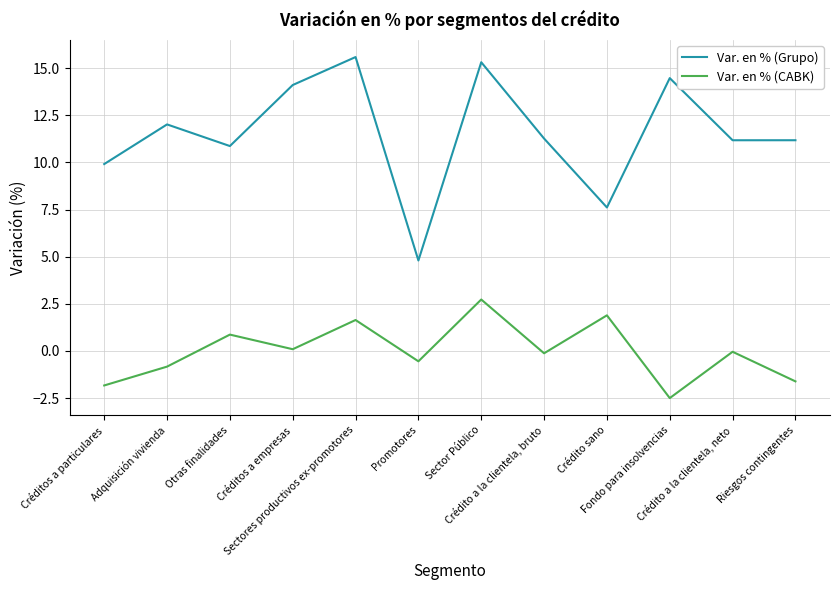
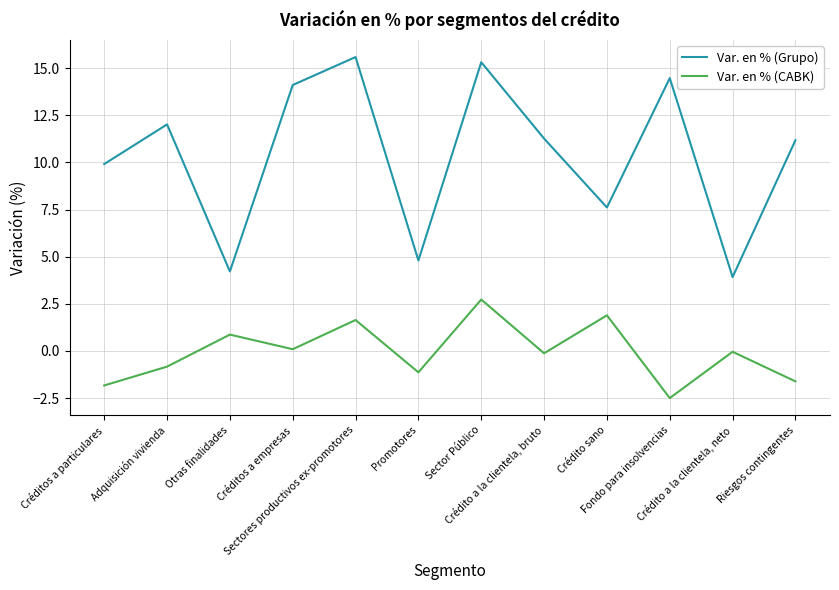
Var. en % (Grupo), Otras finalidades: 10.9 -> 4.2
Var. en % (CABK), Promotores: -0.5 -> -1.1
Var. en % (Grupo), Crédito a la clientela, neto: 11.2 -> 3.9
